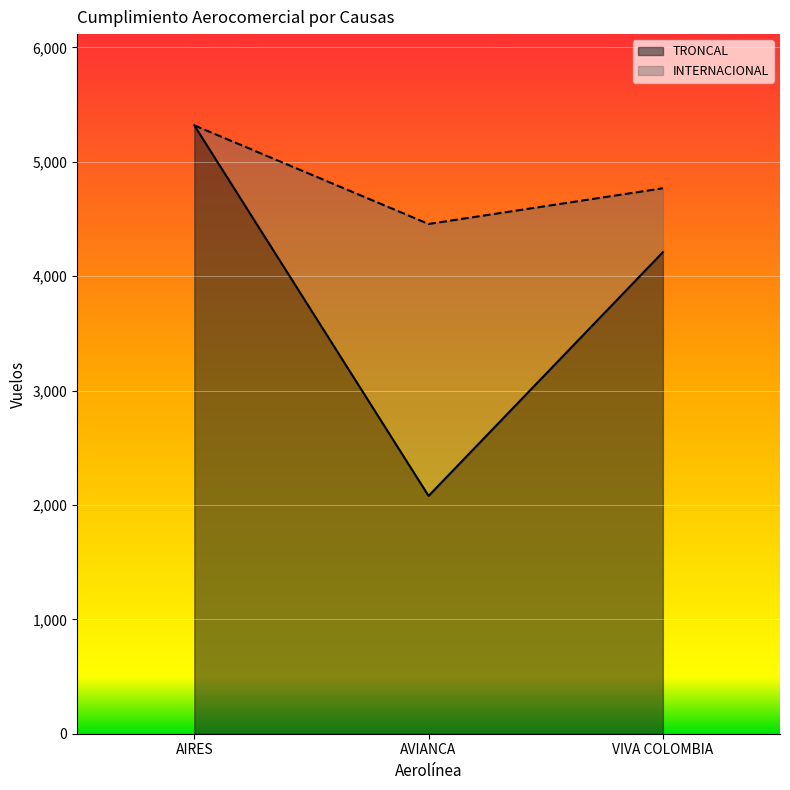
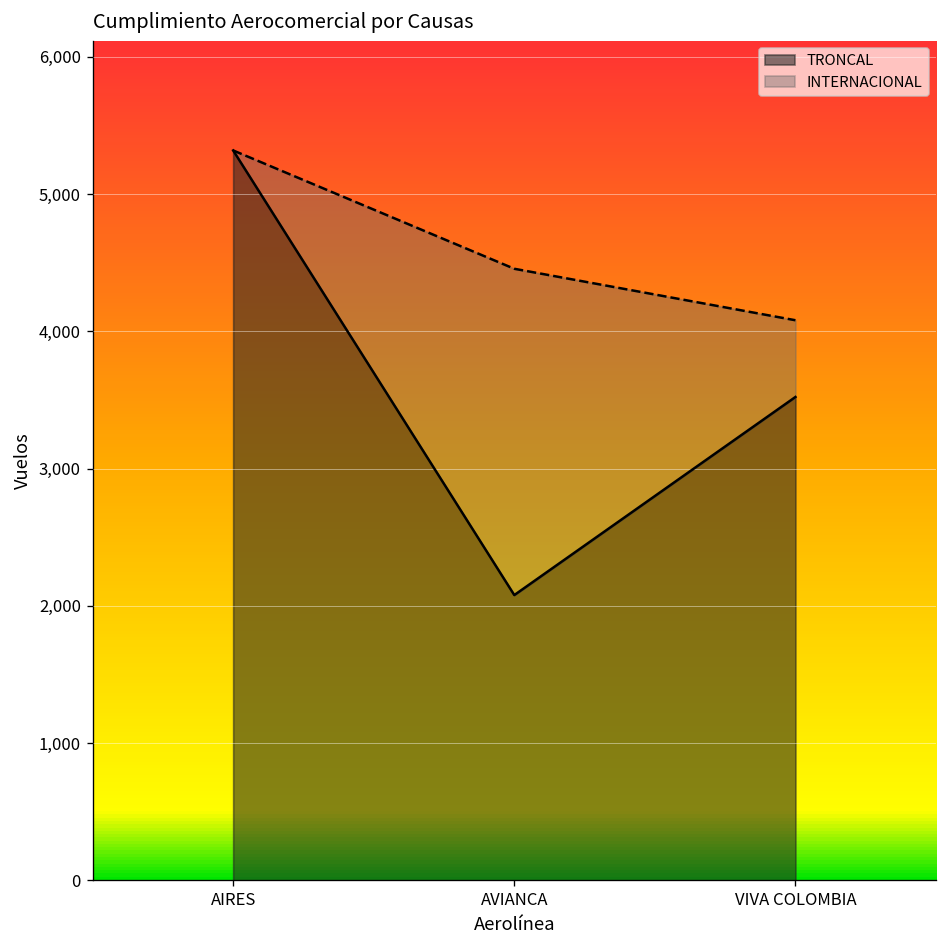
TRONCAL, VIVA COLOMBIA: 4,210 -> 3,520
